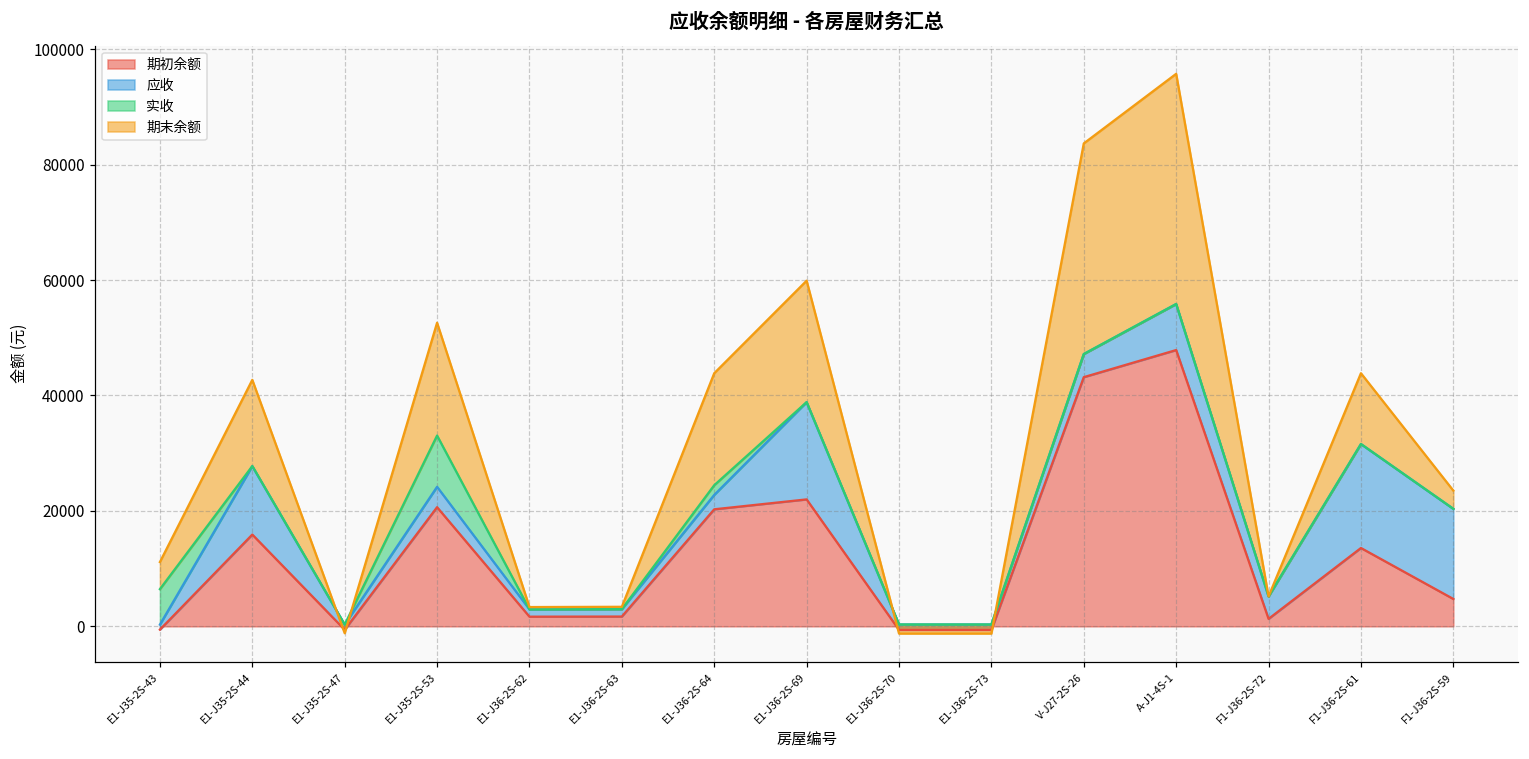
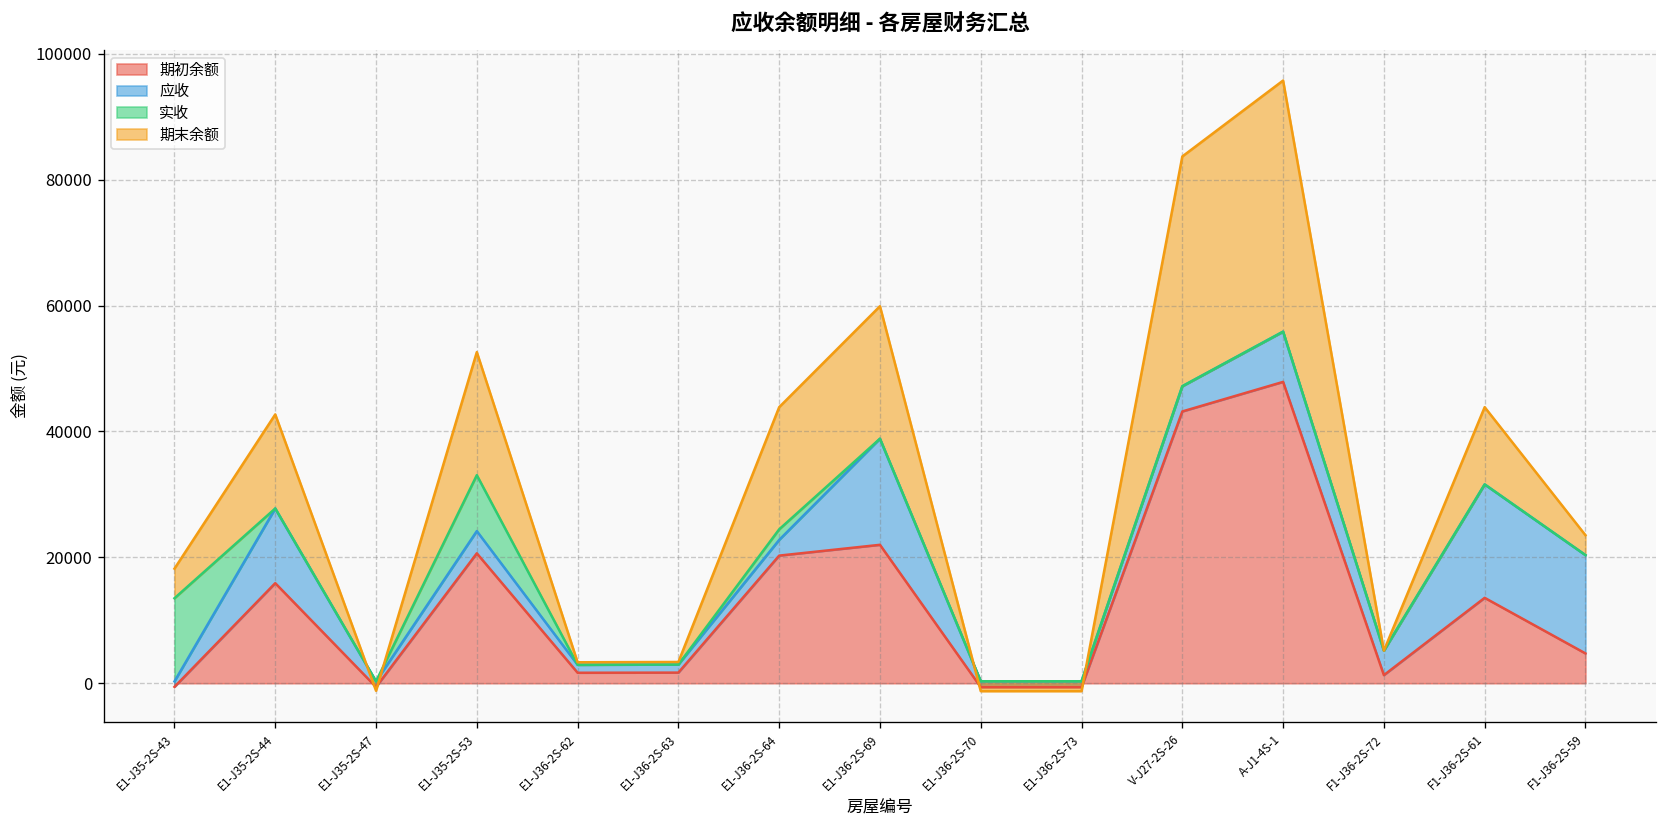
实收, E1-J35-2S-43: 6000 -> 13000
